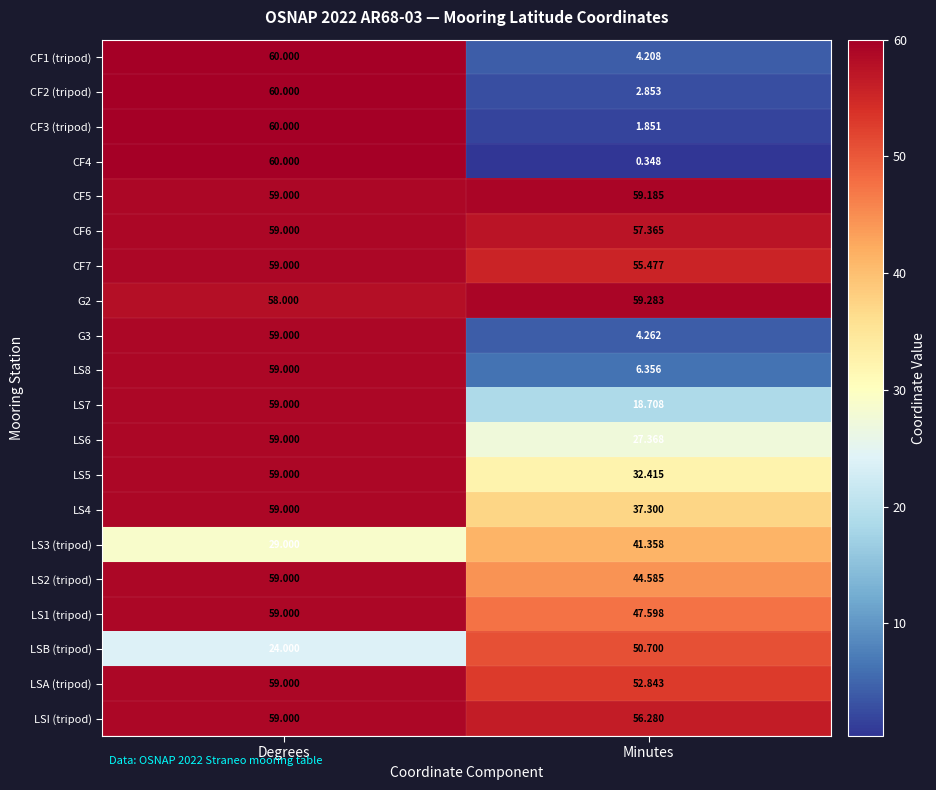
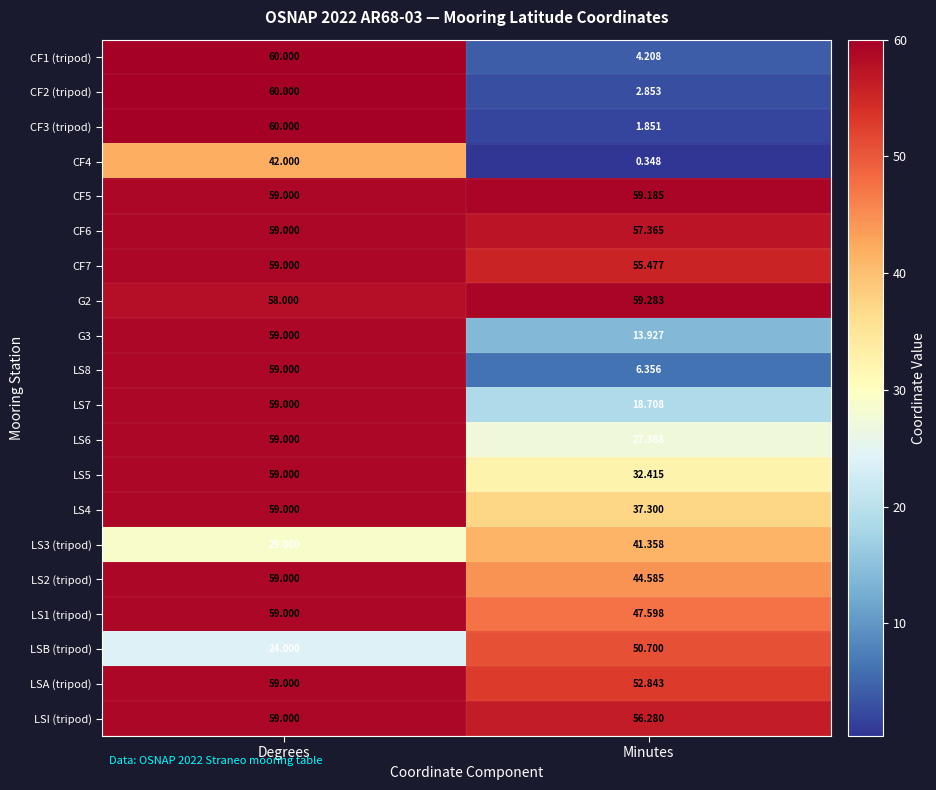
CF4, Degrees: 60.000 -> 42.000
G3, Minutes: 4.262 -> 13.927
